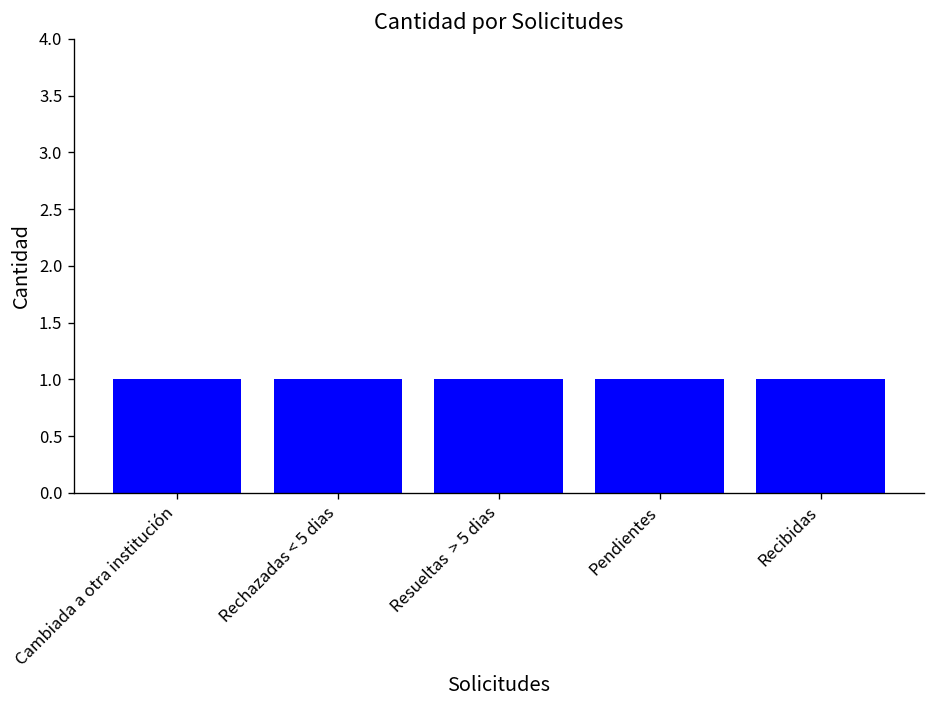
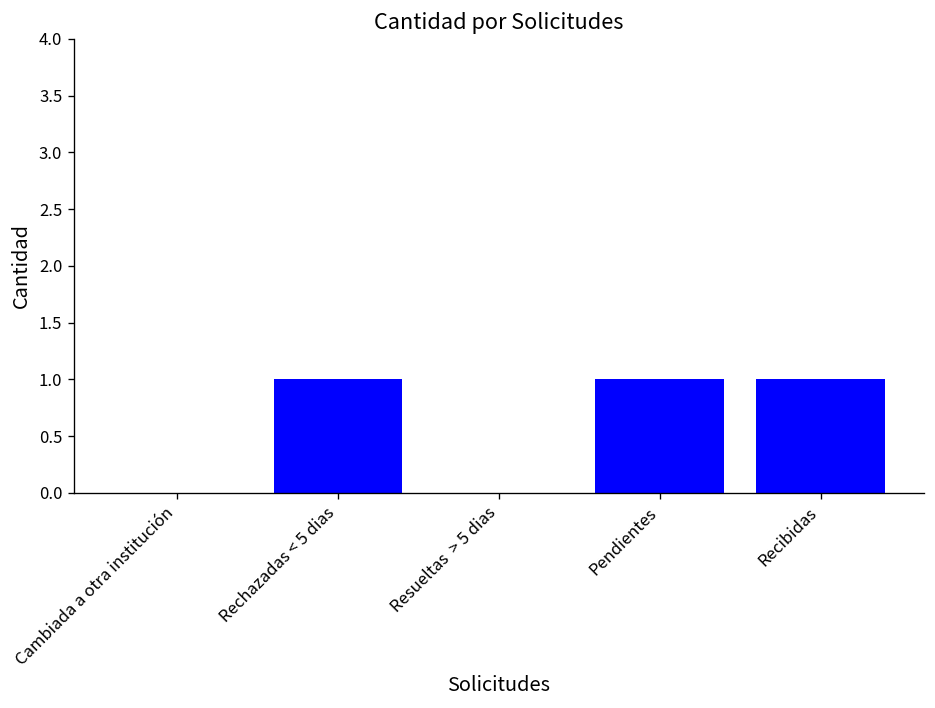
Cambiada a otra institución: 1 -> 0
Resueltas > 5 dias: 1 -> 0
